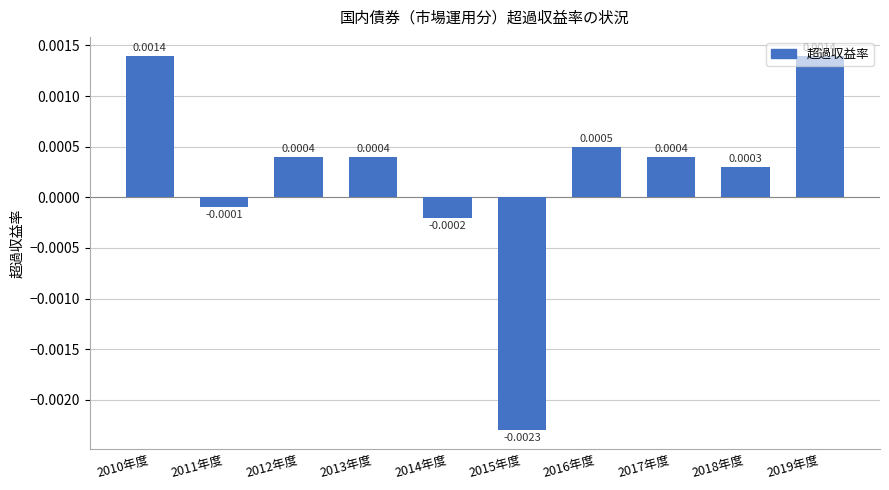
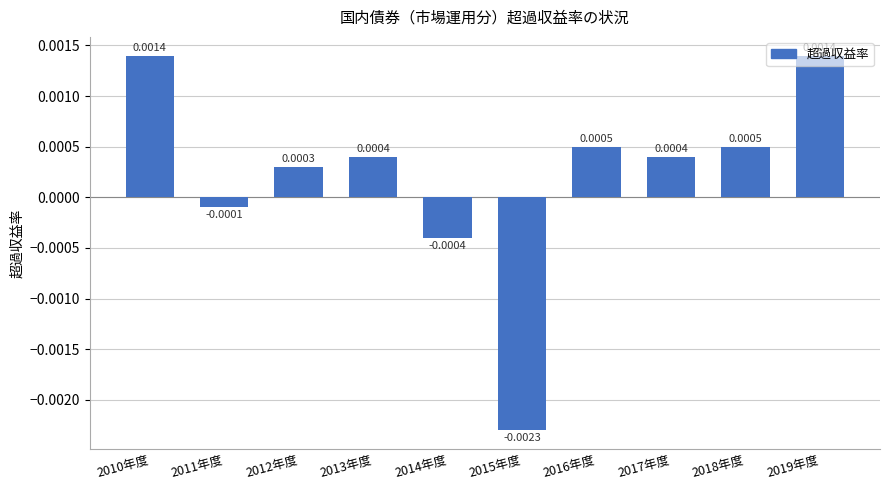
2012年度: 0.0004 -> 0.0003
2014年度: -0.0002 -> -0.0004
2018年度: 0.0003 -> 0.0005
